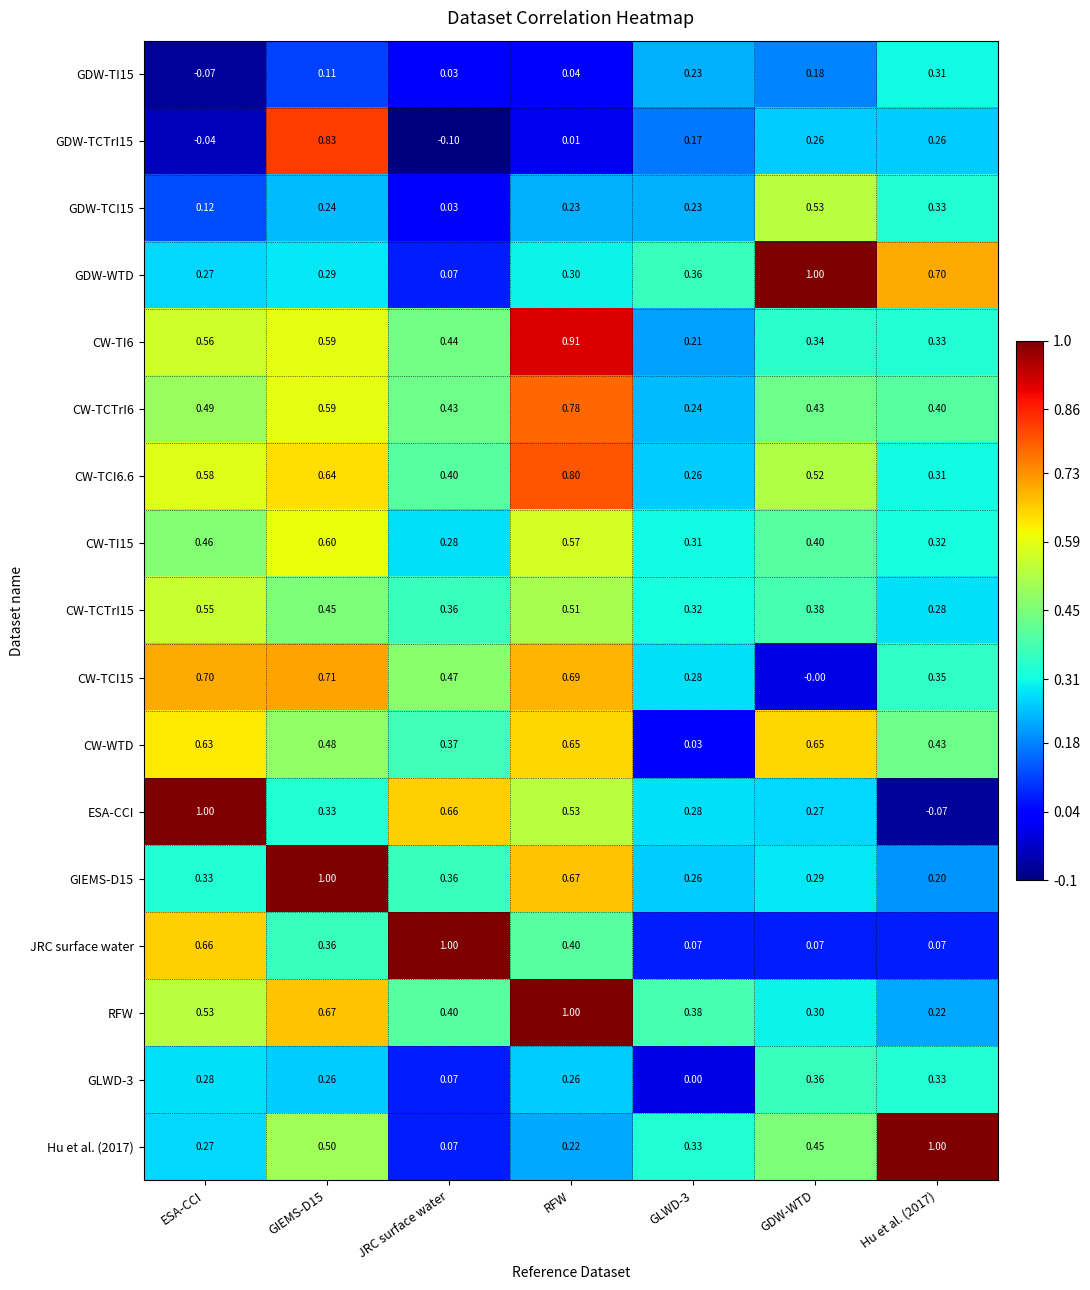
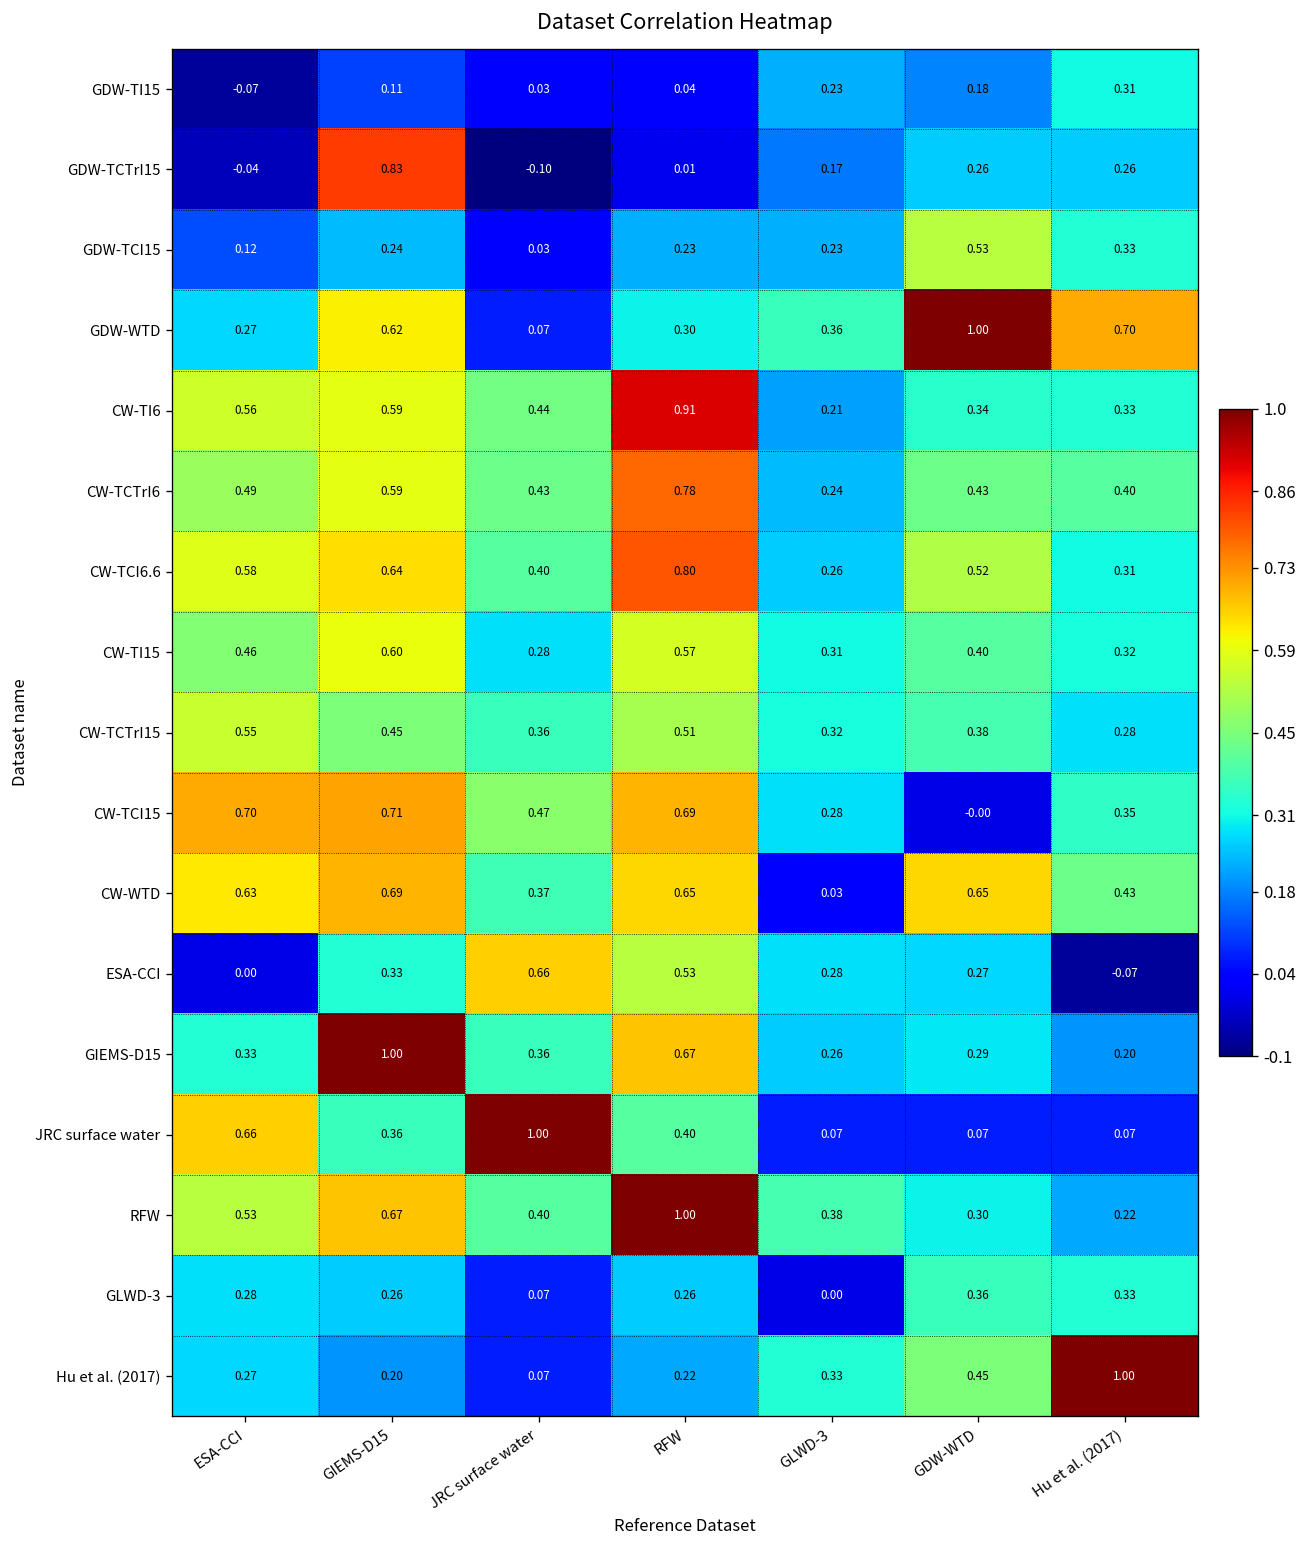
GDW-WTD, GIEMS-D15: 0.29 -> 0.62
CW-WTD, GIEMS-D15: 0.48 -> 0.69
ESA-CCI, ESA-CCI: 1.00 -> 0.00
Hu et al. (2017), GIEMS-D15: 0.50 -> 0.20
